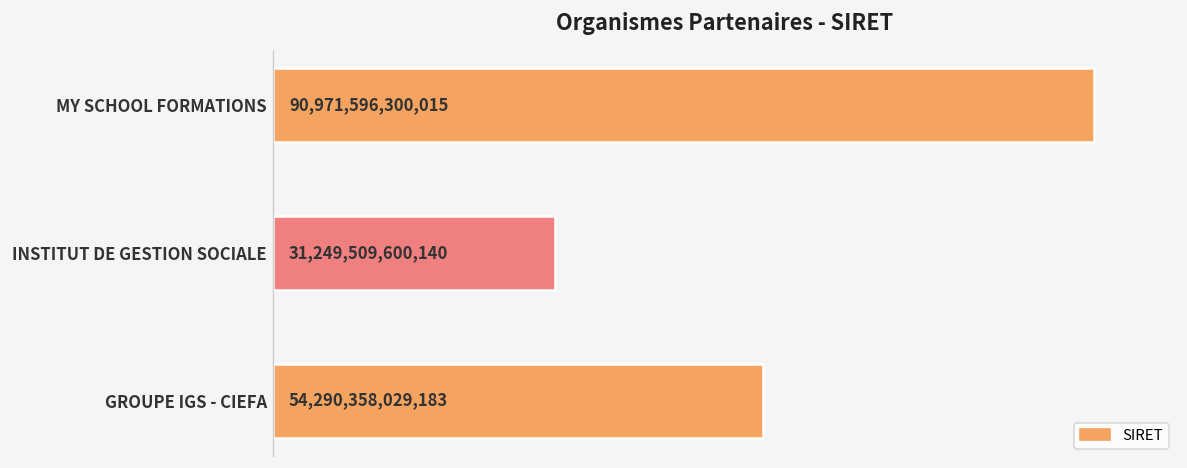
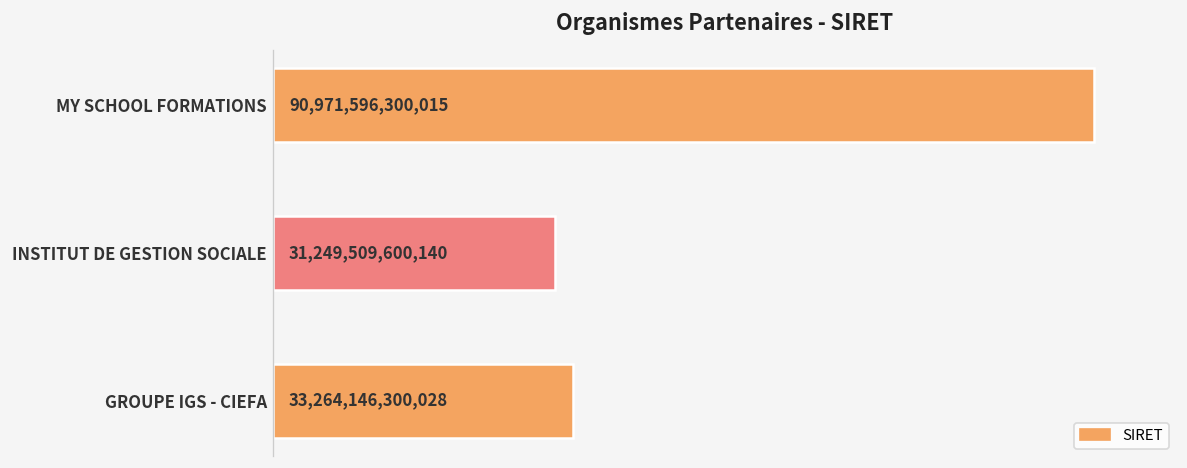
GROUPE IGS - CIEFA: 54,290,358,029,183 -> 33,264,146,300,028
